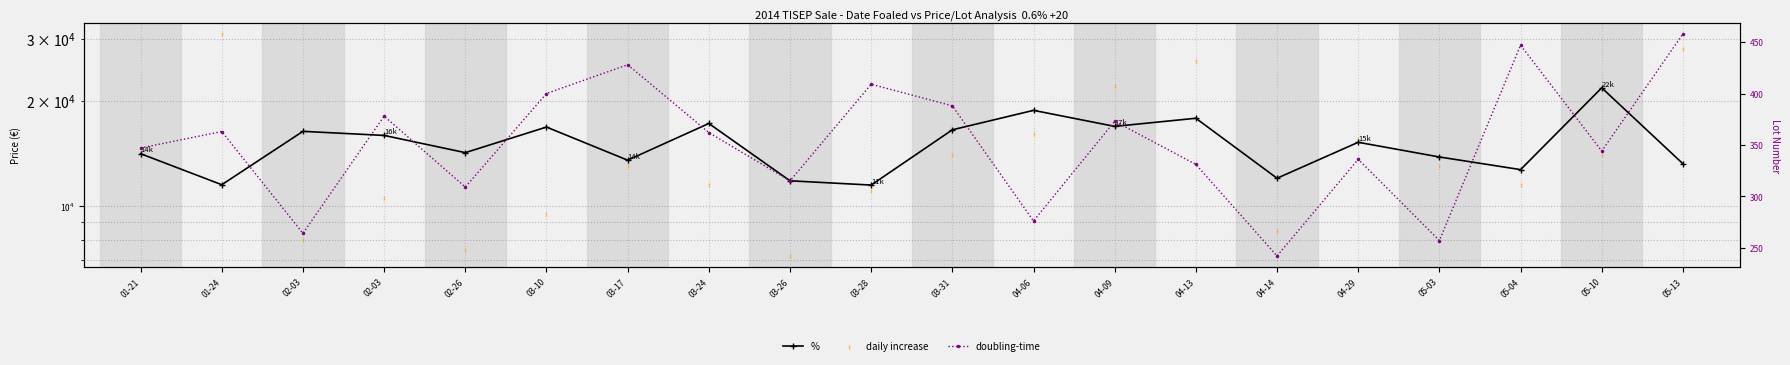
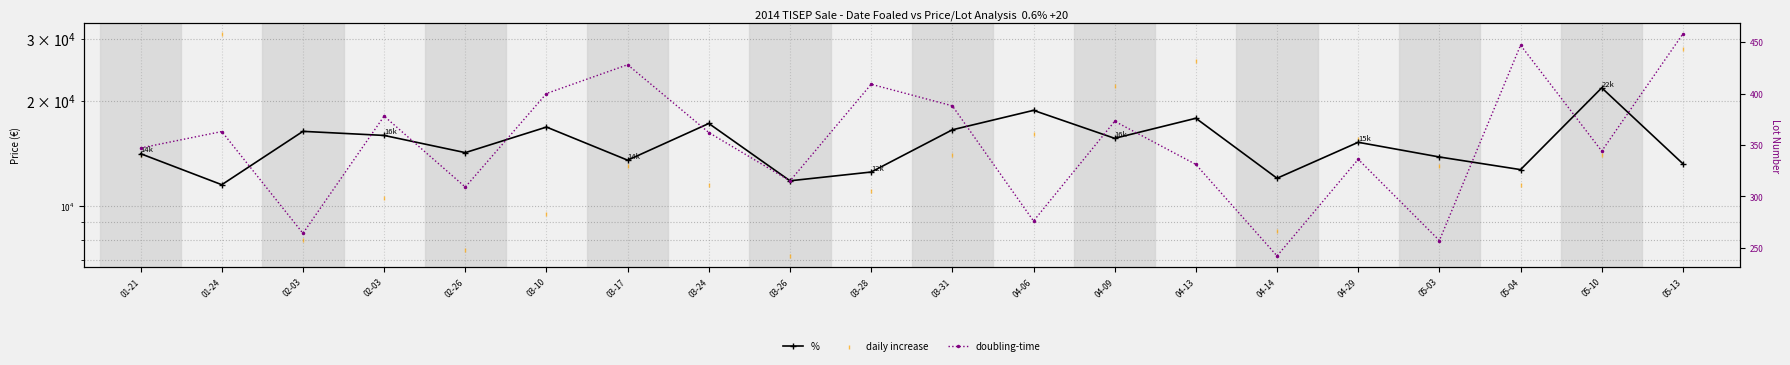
%, 03-28: 11k -> 12k
%, 04-09: 17k -> 16k
